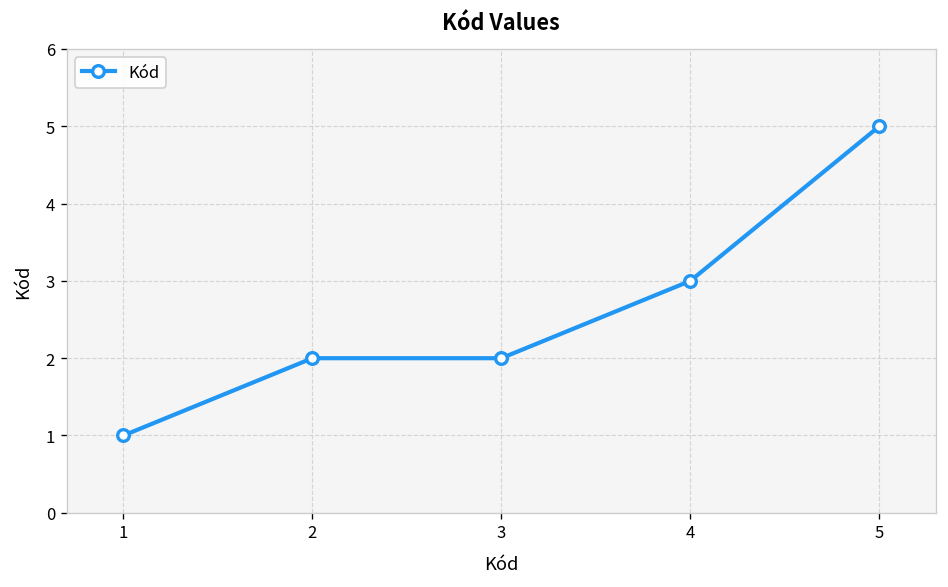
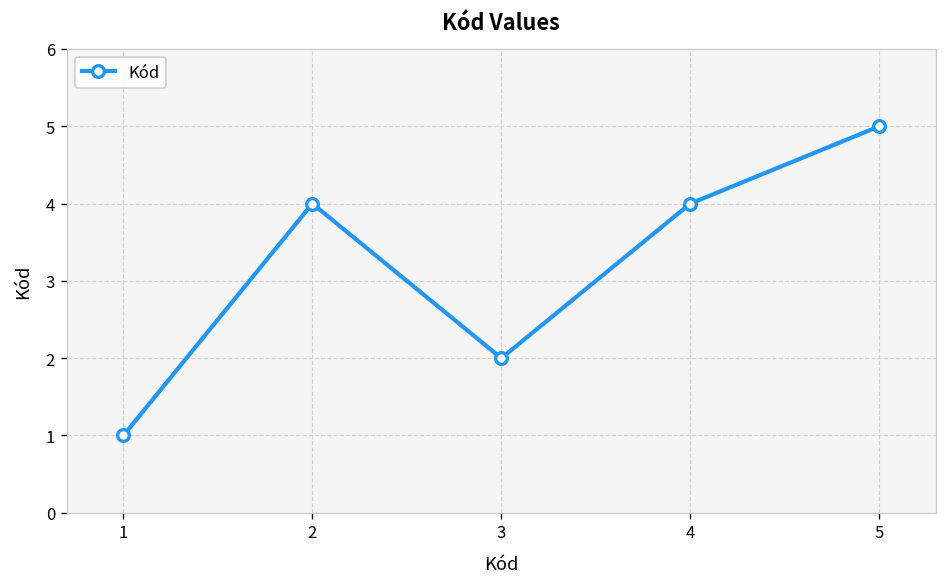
2: 2 -> 4
4: 3 -> 4
